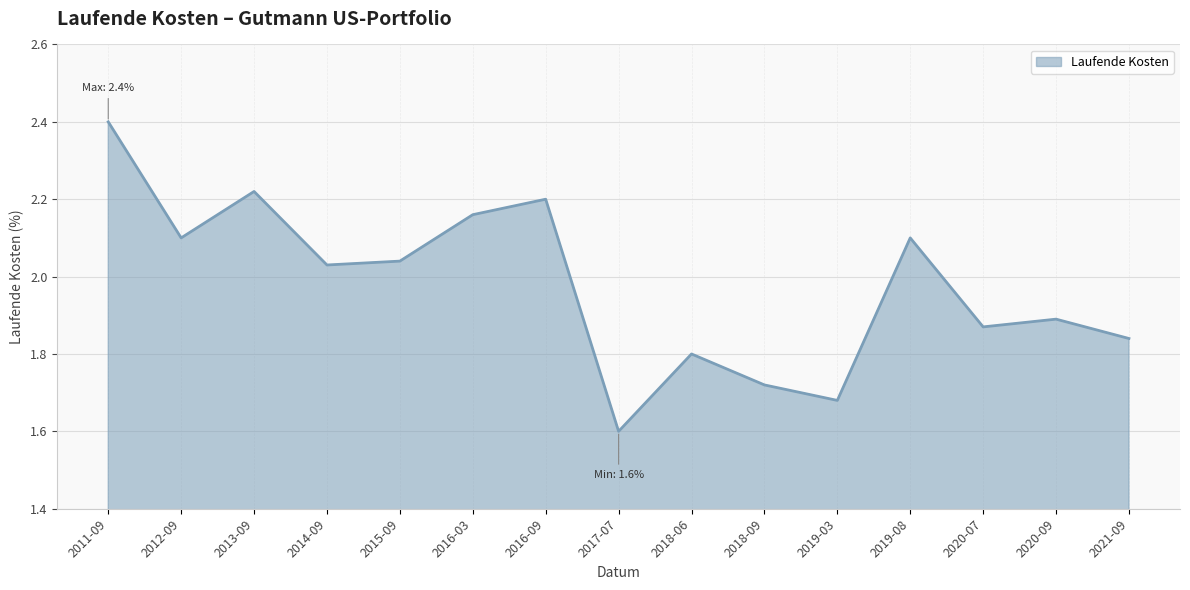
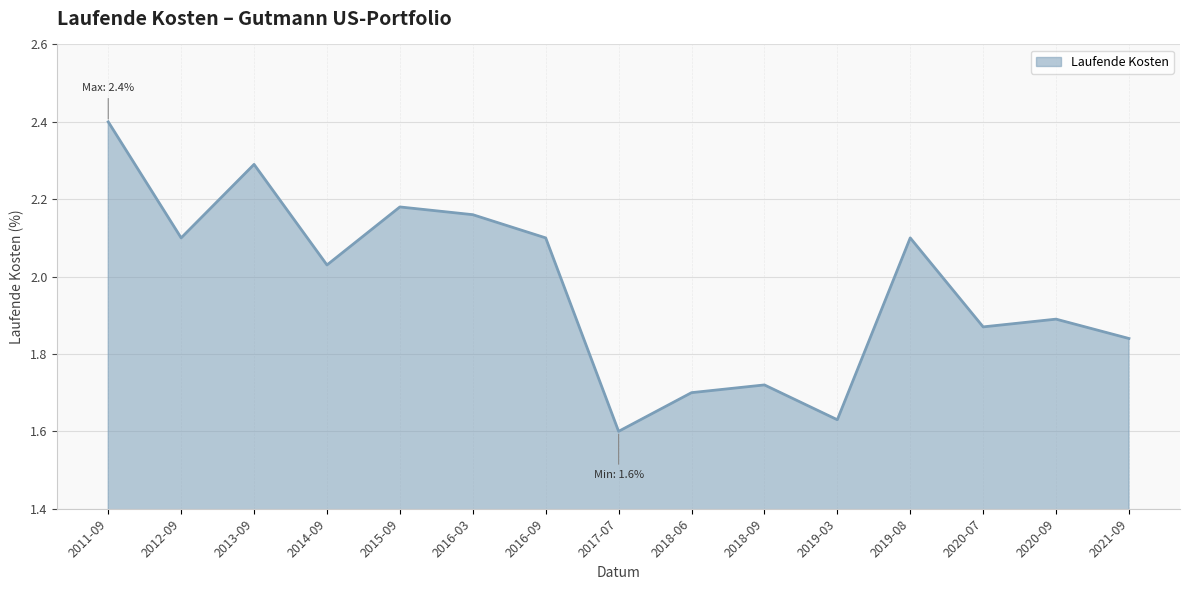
2013-09: 2.22 -> 2.29
2015-09: 2.04 -> 2.18
2016-09: 2.2 -> 2.1
2018-06: 1.8 -> 1.7
2019-03: 1.68 -> 1.63
